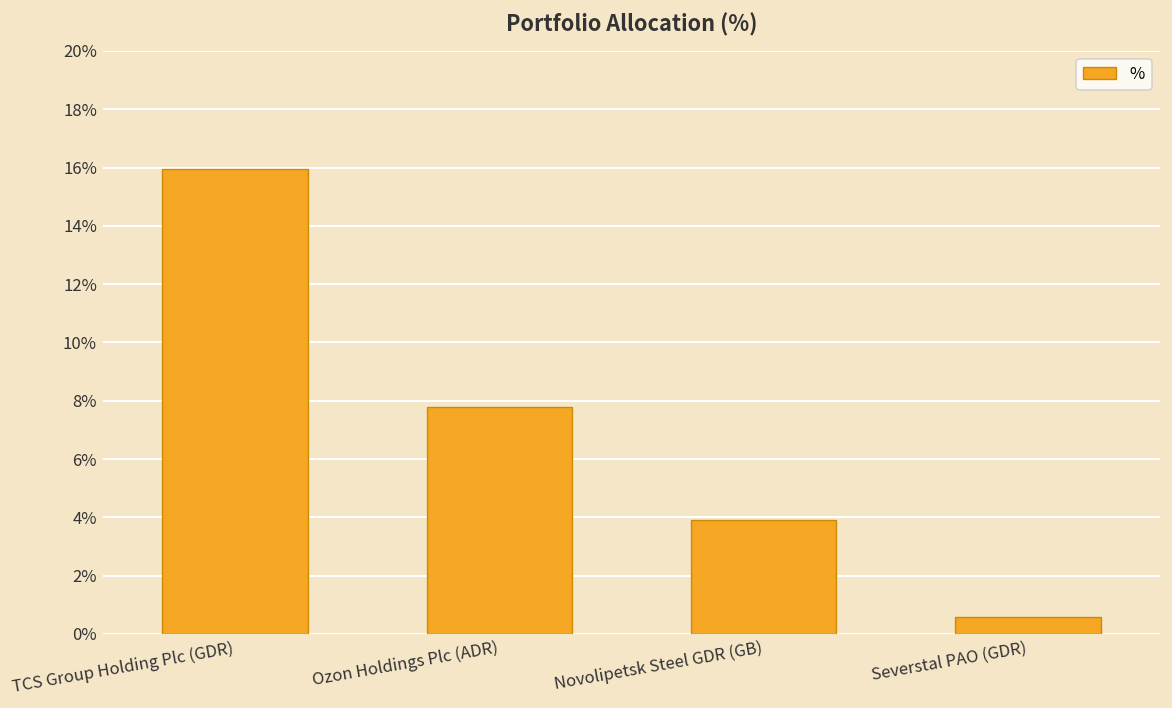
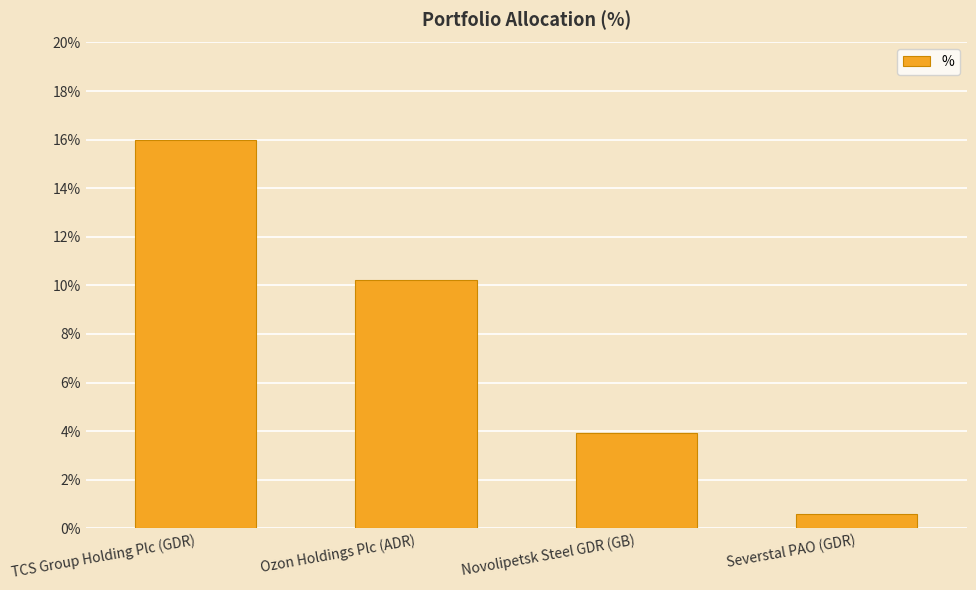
Ozon Holdings Plc (ADR): 7.8% -> 10.2%
